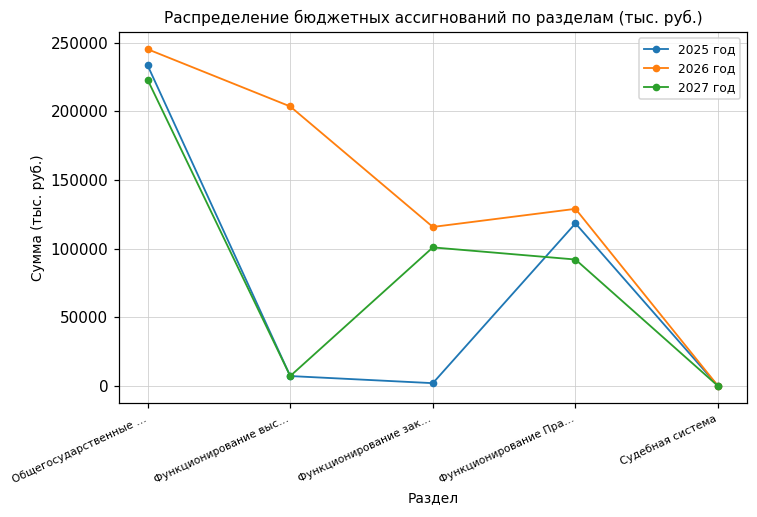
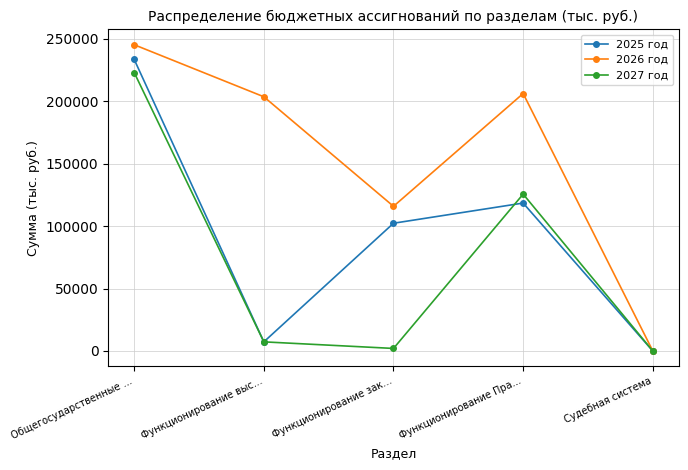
2025 год, Функционирование зак…: 2000 -> 102000
2027 год, Функционирование зак…: 101000 -> 2000
2026 год, Функционирование Пра…: 129000 -> 206000
2027 год, Функционирование Пра…: 92000 -> 126000
